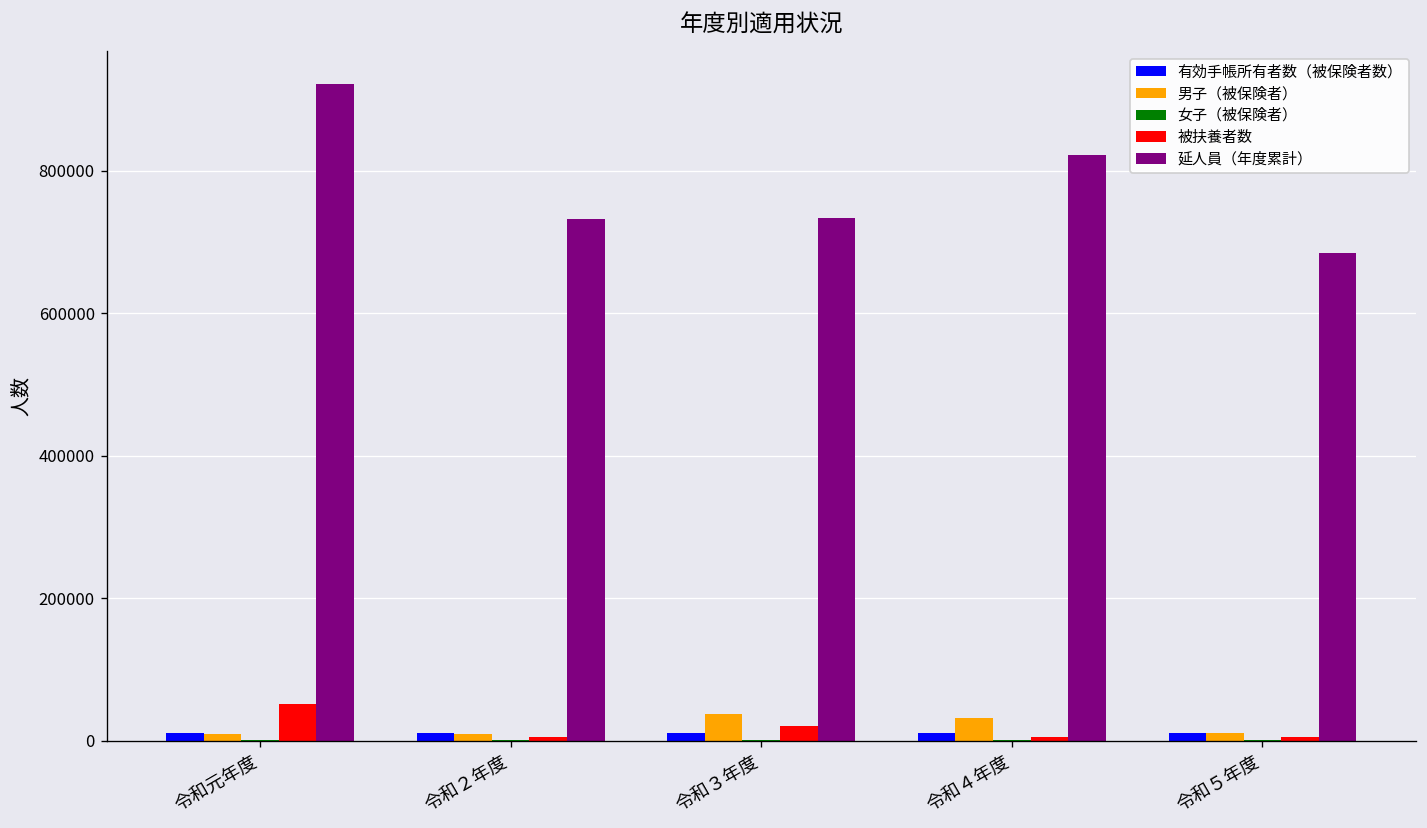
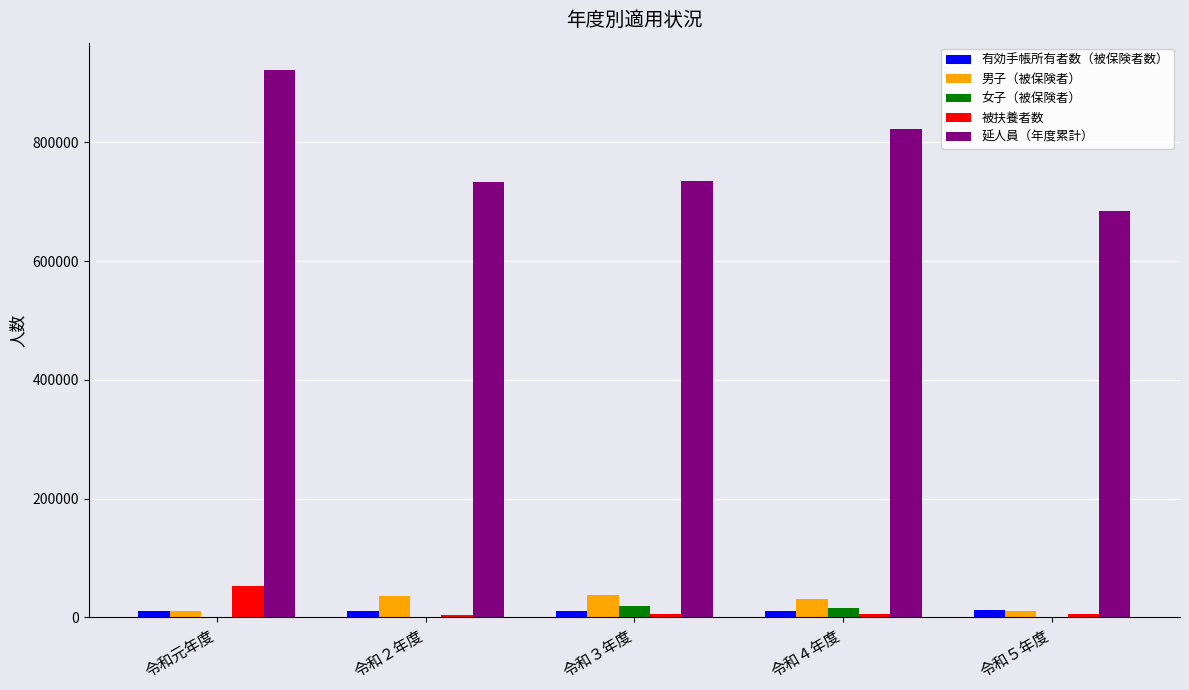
男子（被保険者）, 令和２年度: 10000 -> 40000
女子（被保険者）, 令和３年度: 0 -> 20000
被扶養者数, 令和３年度: 20000 -> 10000
女子（被保険者）, 令和４年度: 0 -> 20000
